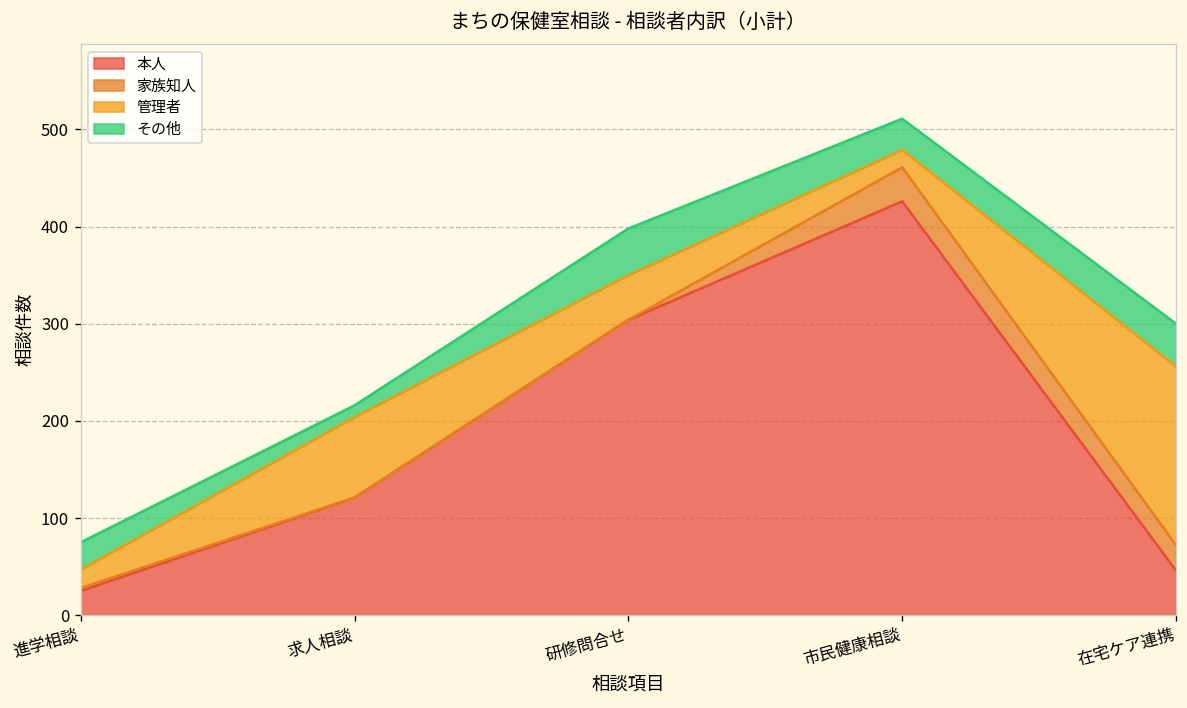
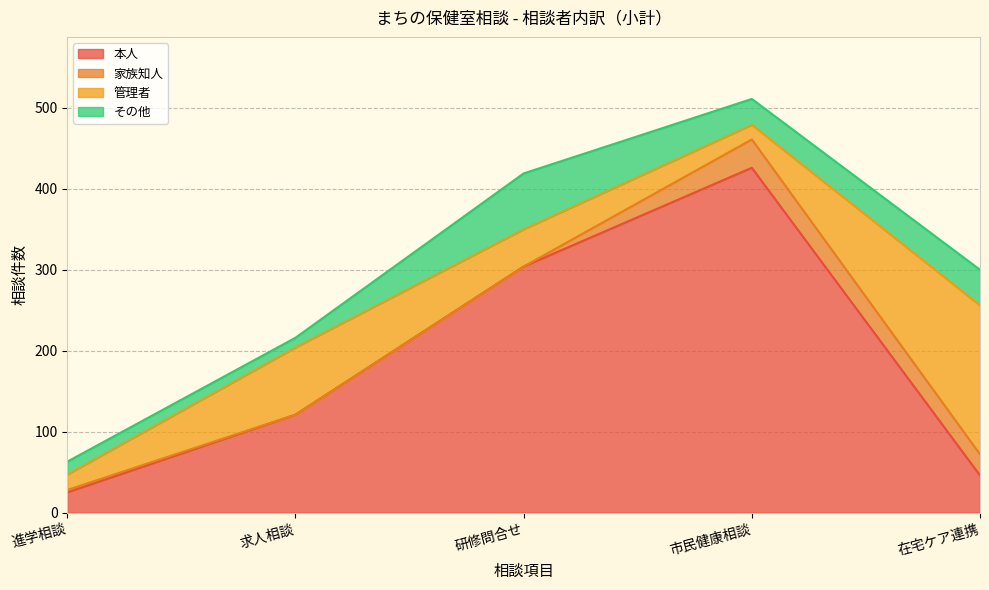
その他, 進学相談: 30 -> 20
その他, 研修問合せ: 50 -> 70
